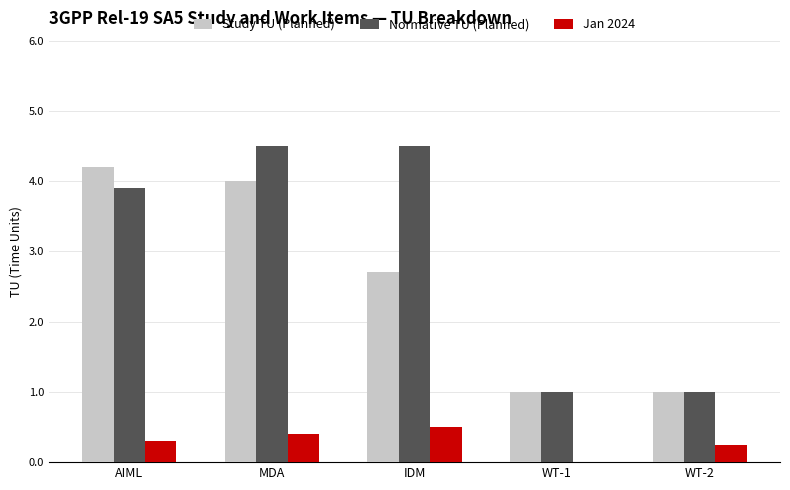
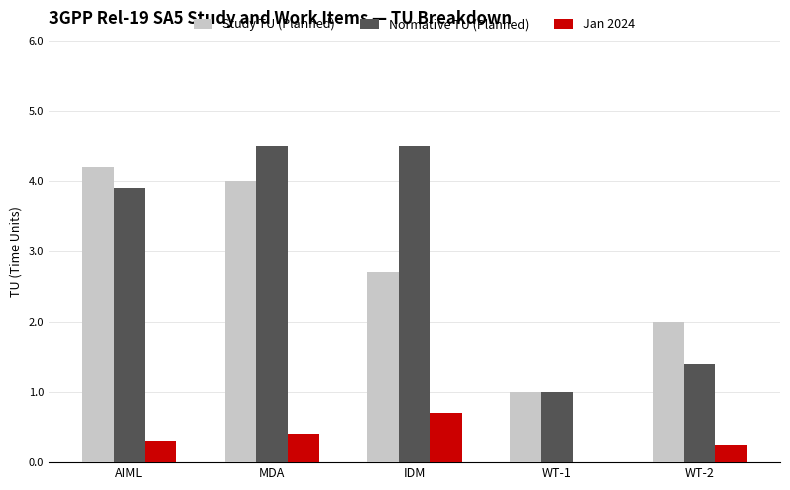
Jan 2024, IDM: 0.5 -> 0.7
Study TU (Planned), WT-2: 1 -> 2
Normative TU (Planned), WT-2: 1.0 -> 1.4
